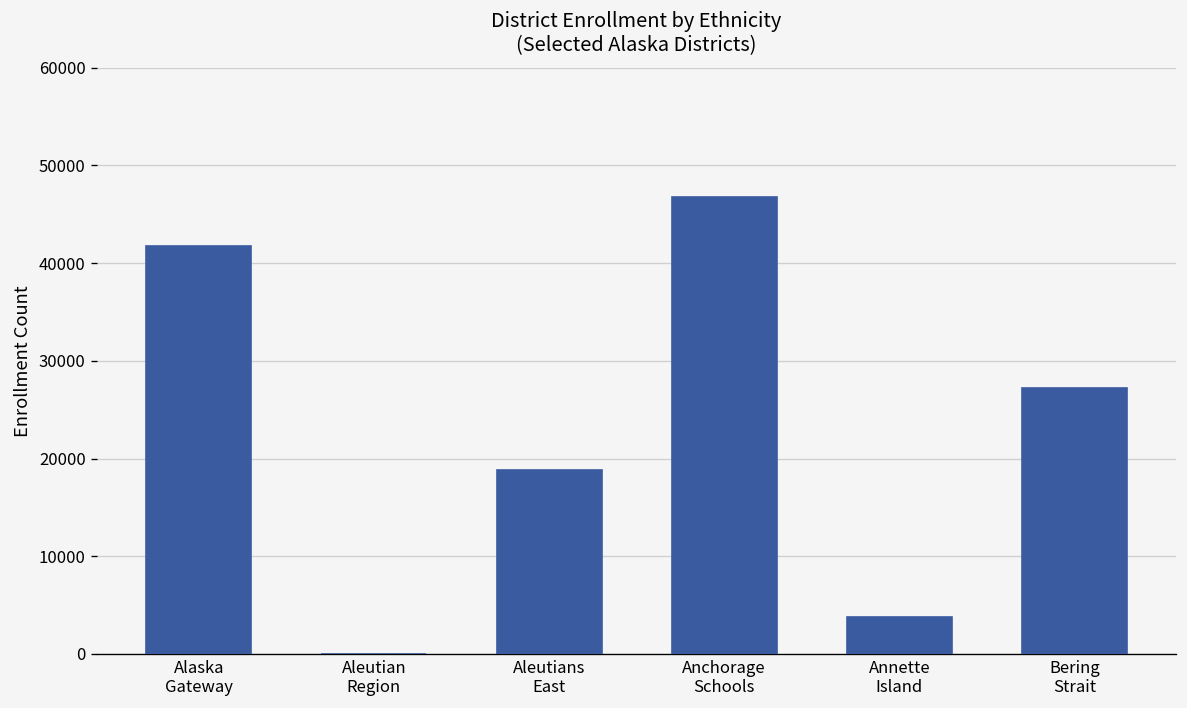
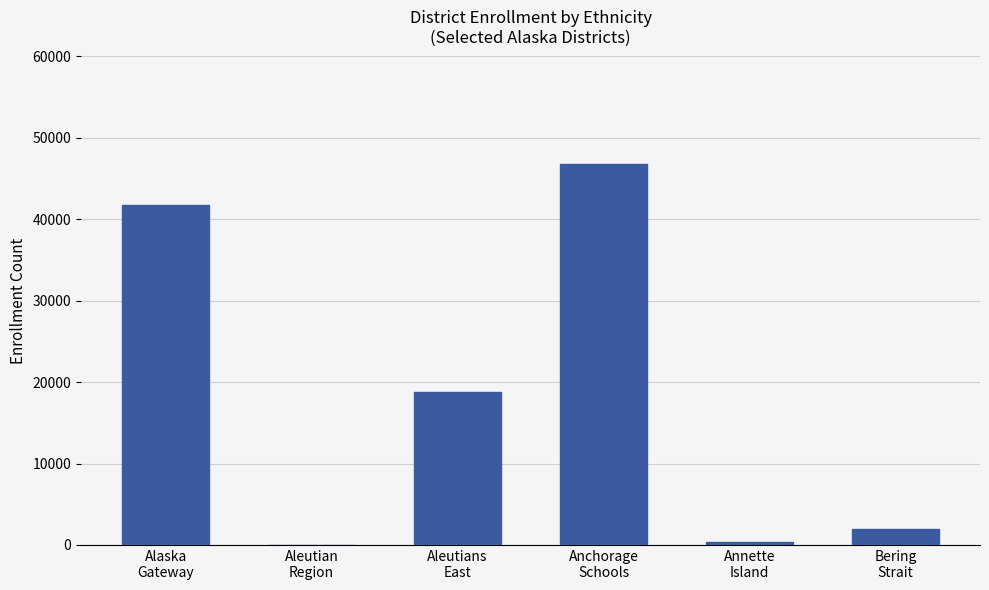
Annette Island: 4000 -> 0
Bering Strait: 27000 -> 2000
